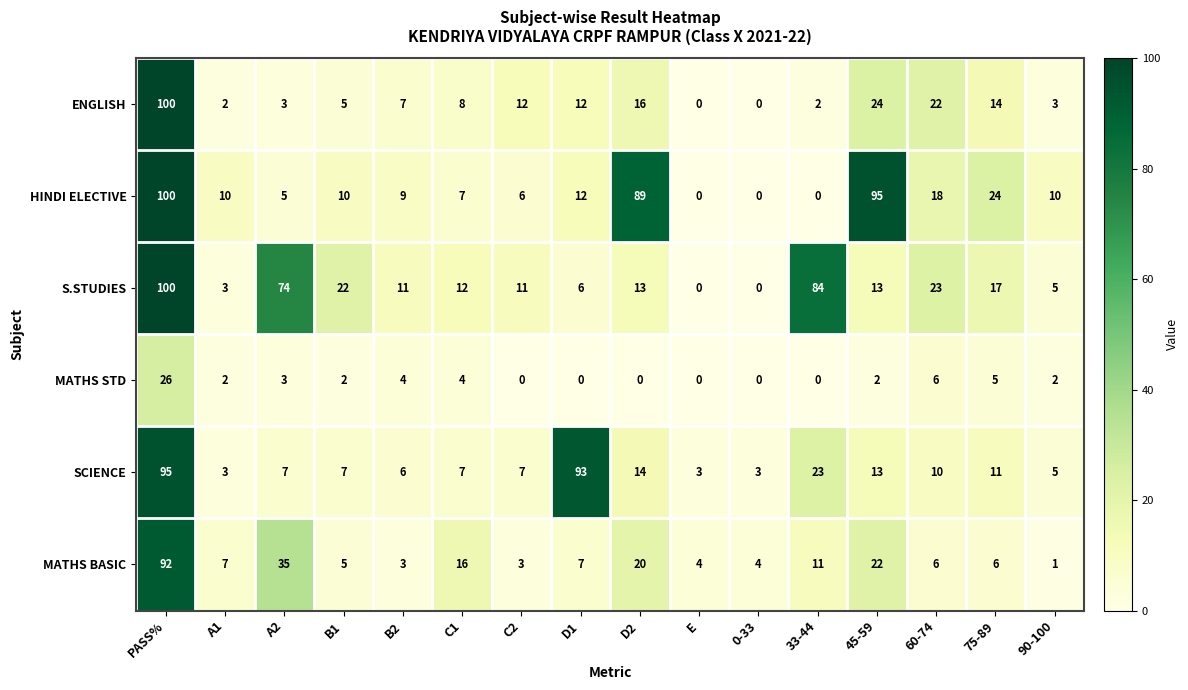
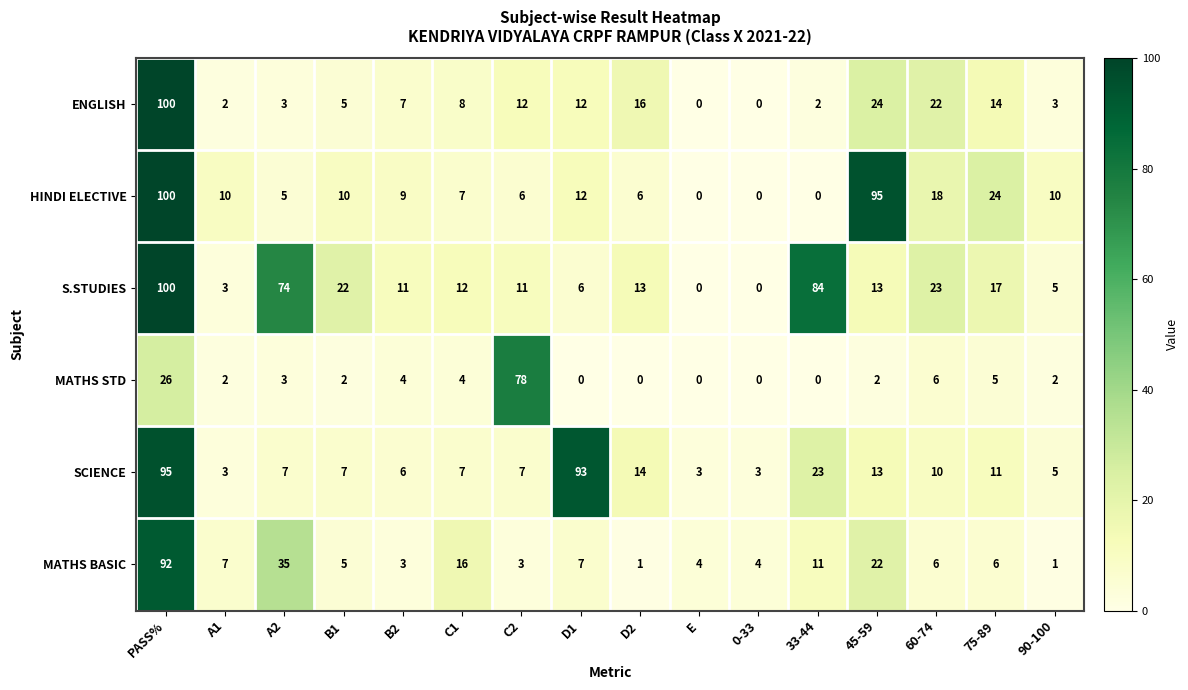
HINDI ELECTIVE, D2: 89 -> 6
MATHS STD, C2: 0 -> 78
MATHS BASIC, D2: 20 -> 1
